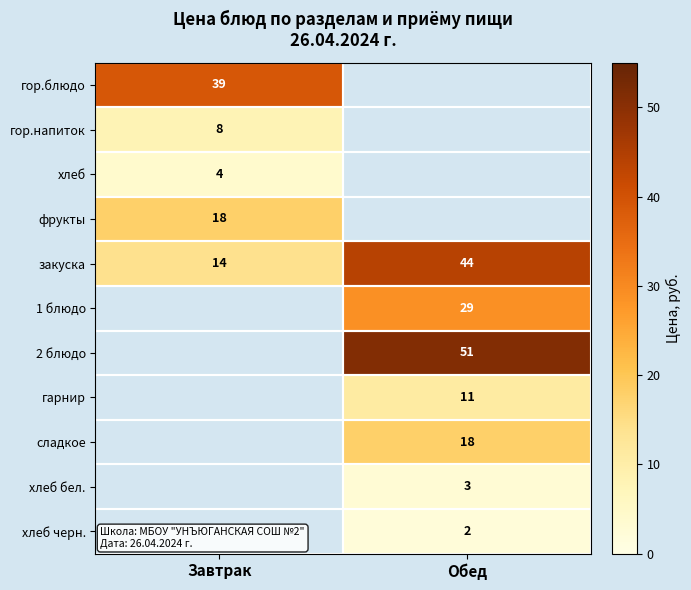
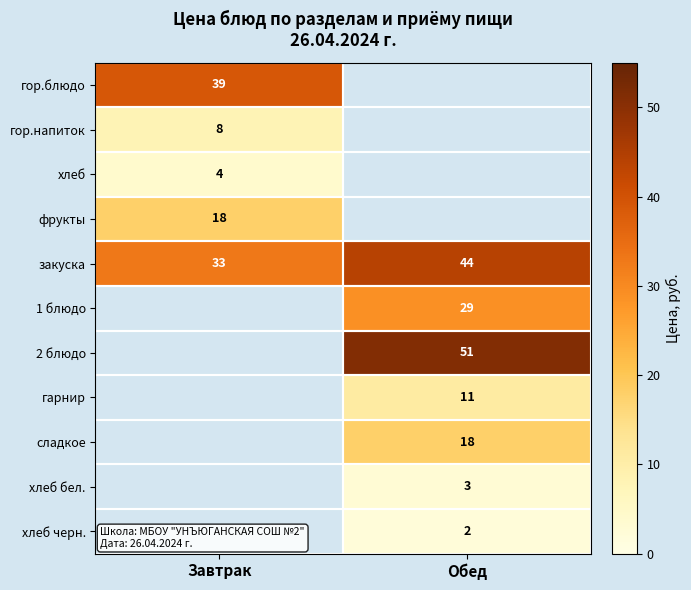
закуска, Завтрак: 14 -> 33
